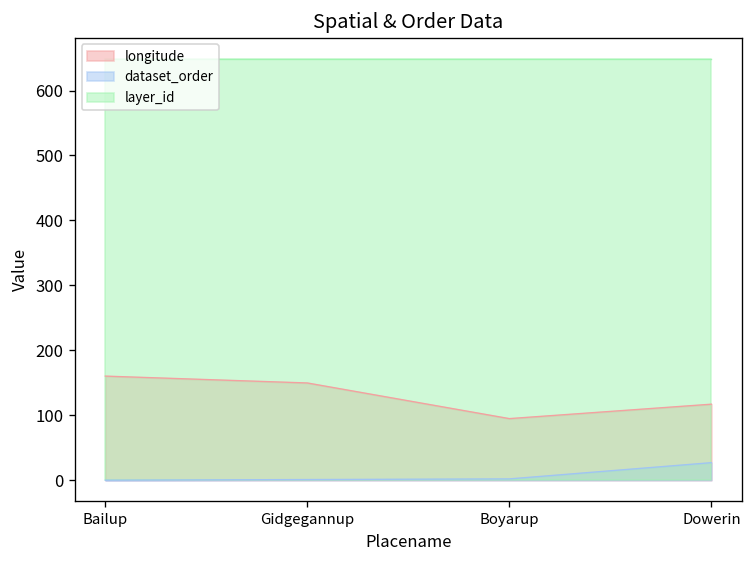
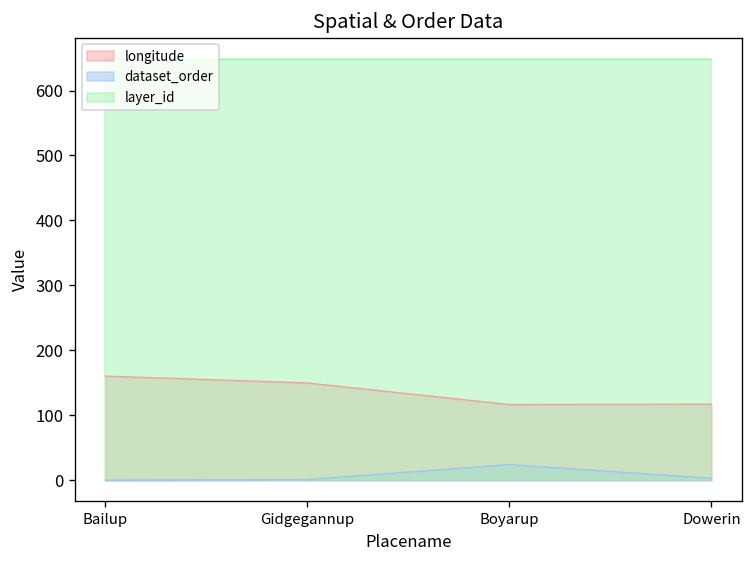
longitude, Boyarup: 90 -> 120
dataset_order, Boyarup: 0 -> 20
dataset_order, Dowerin: 30 -> 0
